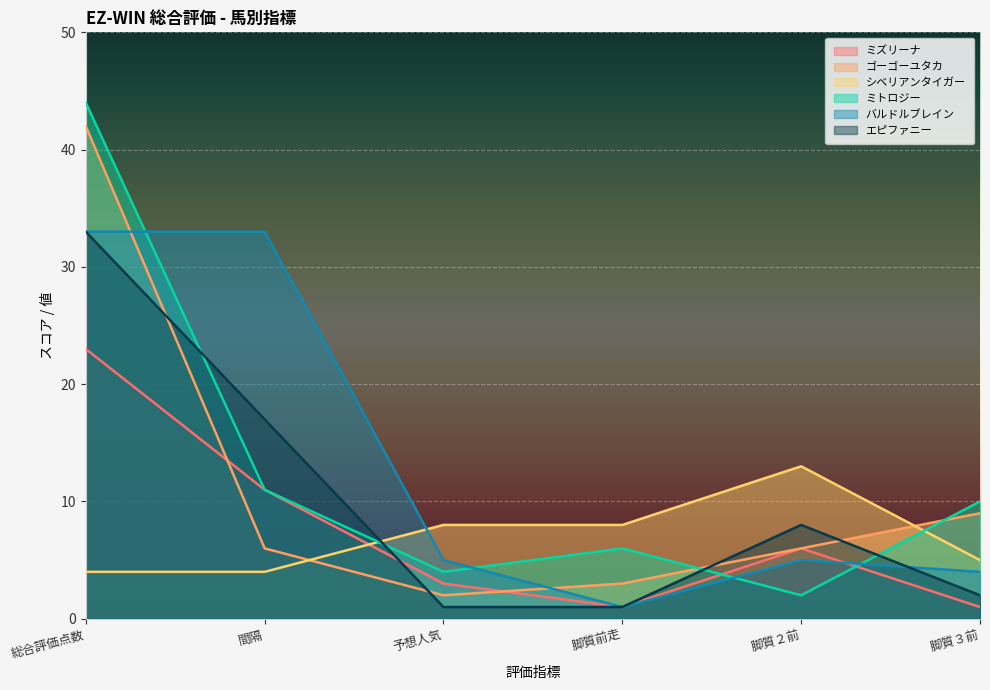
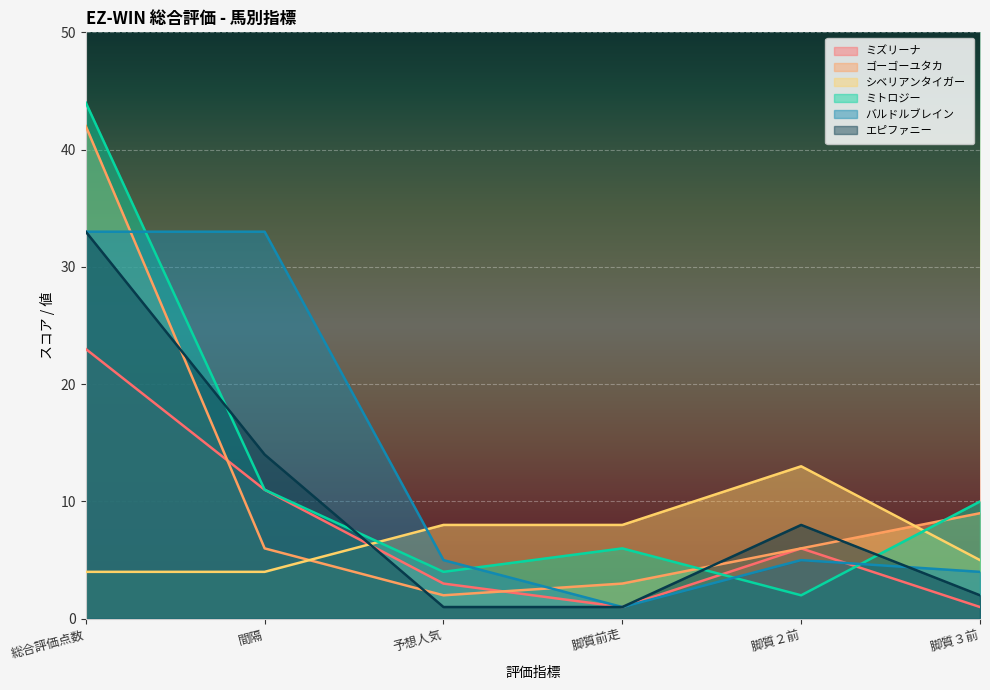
エピファニー, 間隔: 17 -> 14
